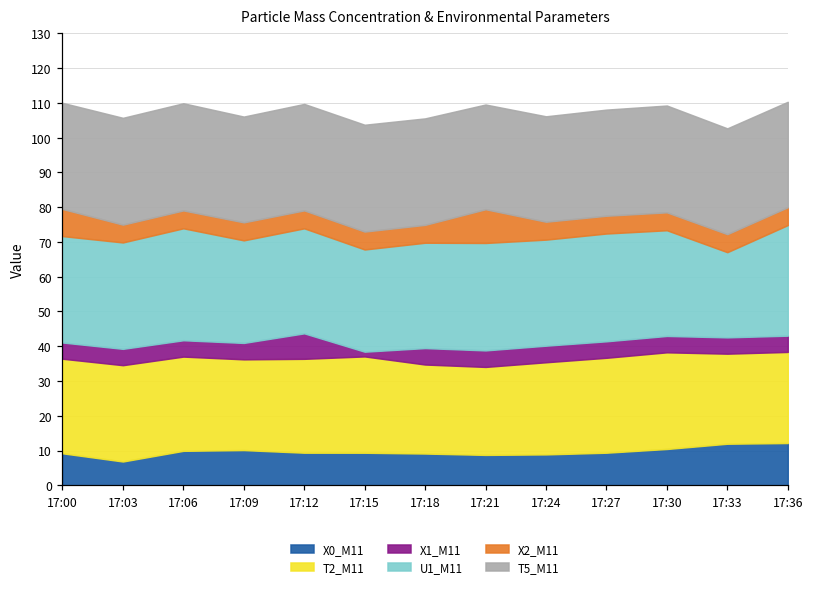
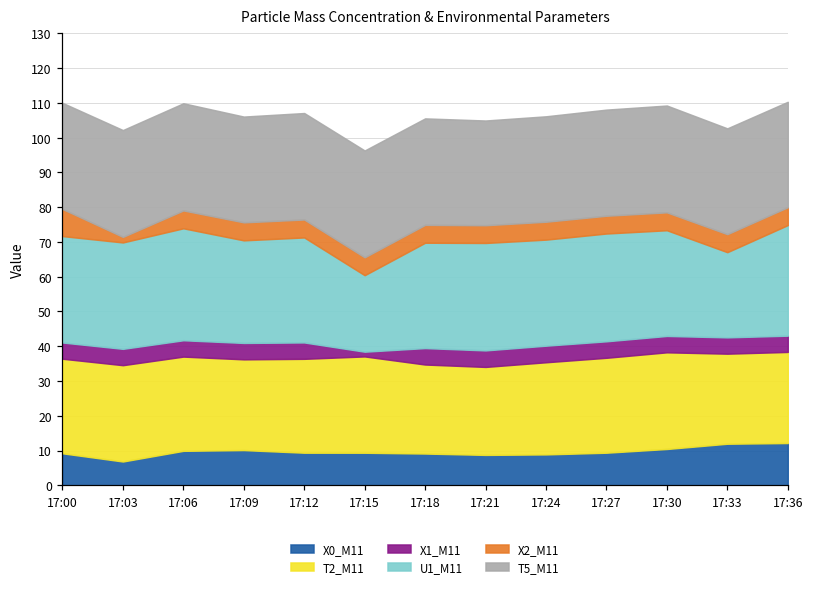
X2_M11, 17:03: 5 -> 2
X1_M11, 17:12: 7 -> 5
U1_M11, 17:15: 29 -> 22
X2_M11, 17:21: 10 -> 5
